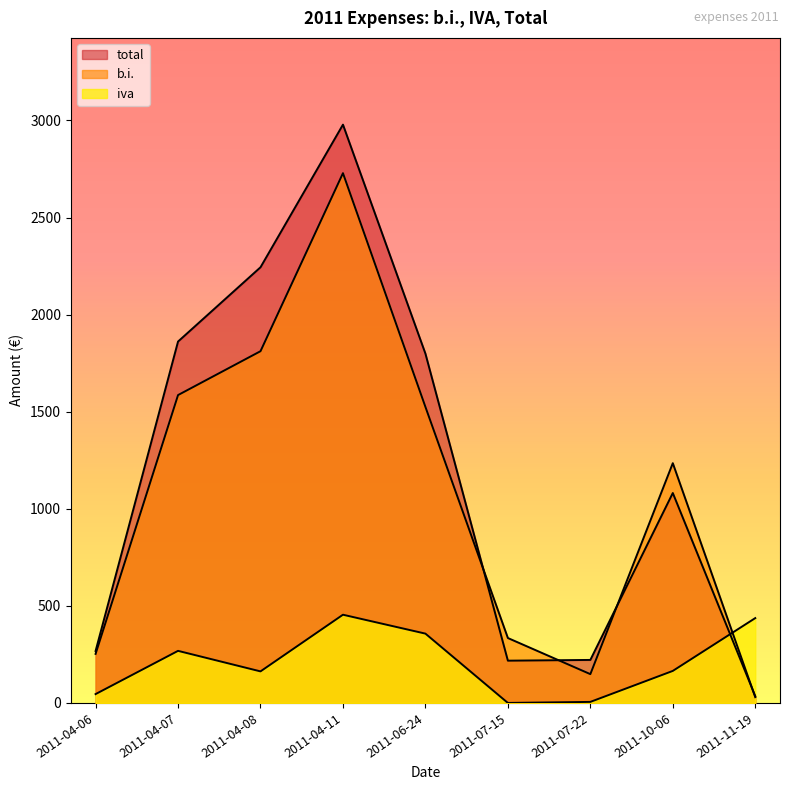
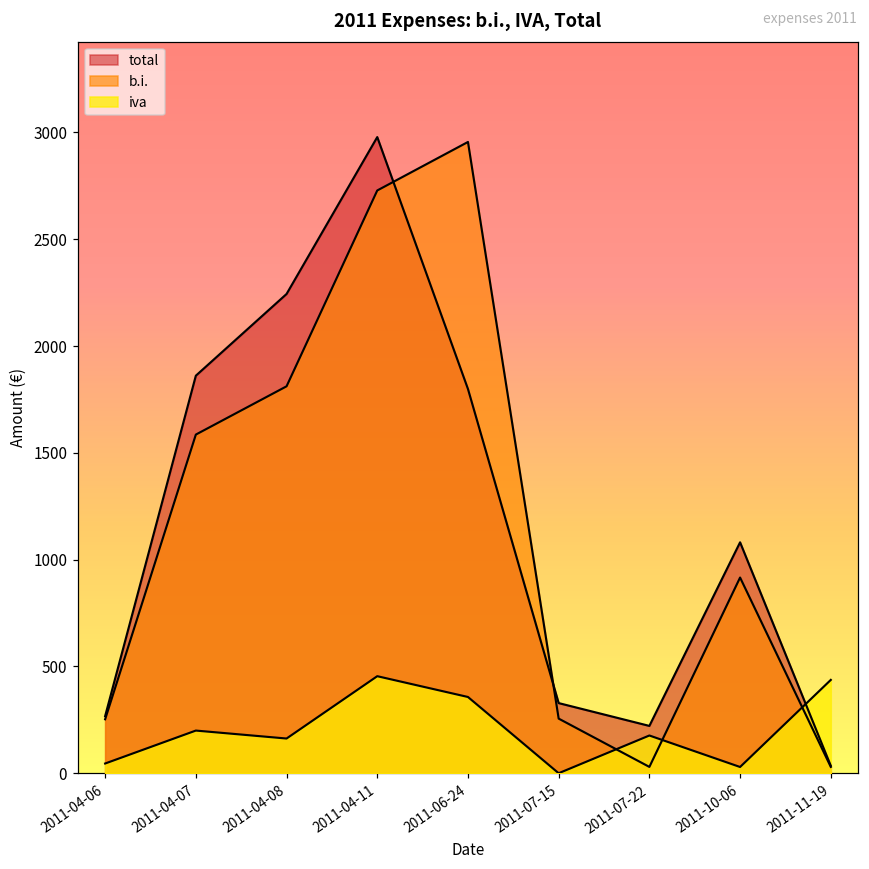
iva, 2011-04-07: 270 -> 200
b.i., 2011-06-24: 1520 -> 2960
total, 2011-07-15: 220 -> 330
b.i., 2011-07-15: 330 -> 260
b.i., 2011-07-22: 150 -> 30
iva, 2011-07-22: 10 -> 180
b.i., 2011-10-06: 1230 -> 920
iva, 2011-10-06: 160 -> 30
